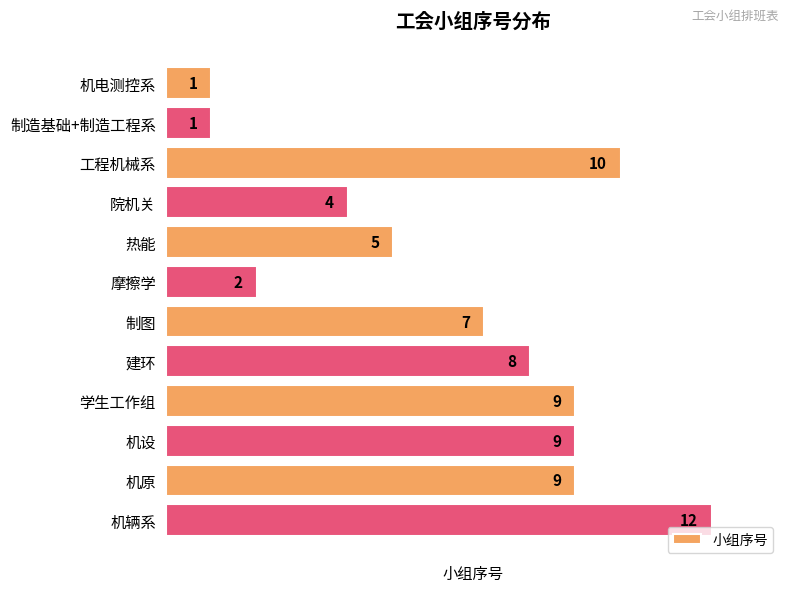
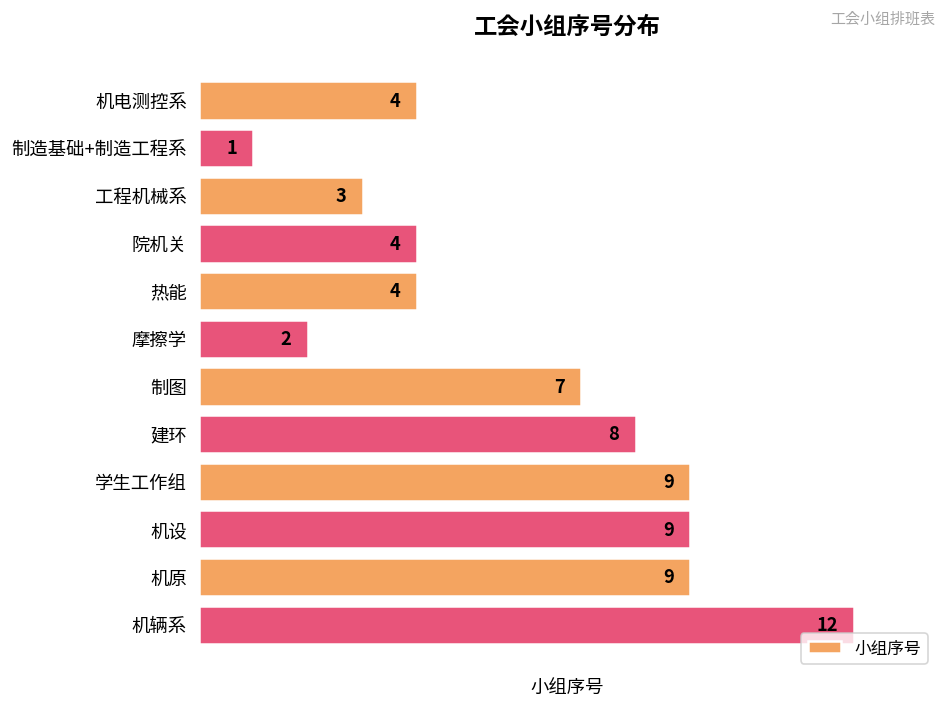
机电测控系: 1 -> 4
工程机械系: 10 -> 3
热能: 5 -> 4
